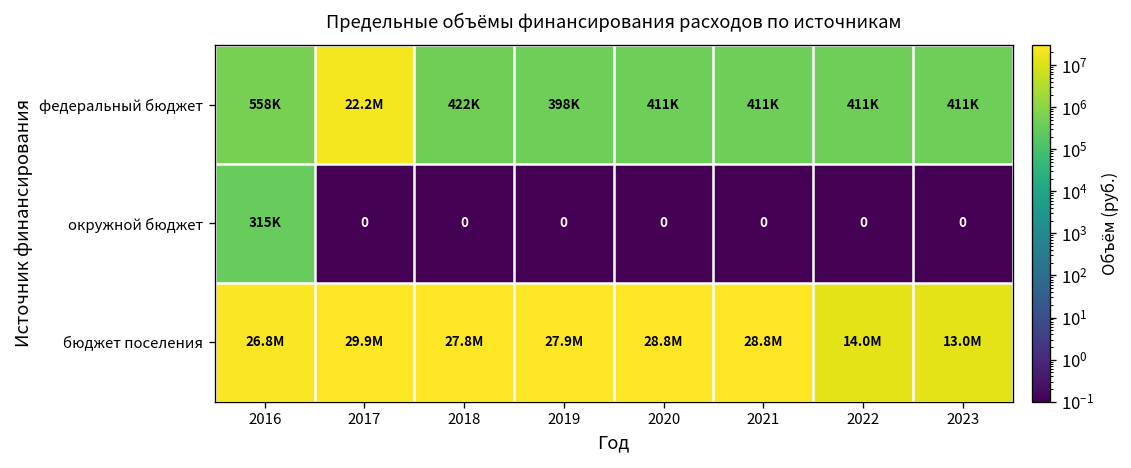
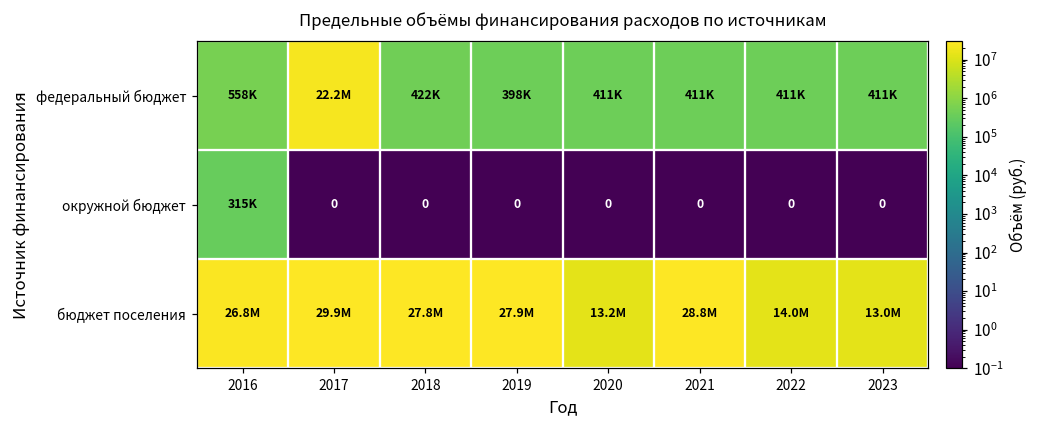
бюджет поселения, 2020: 28.8M -> 13.2M
